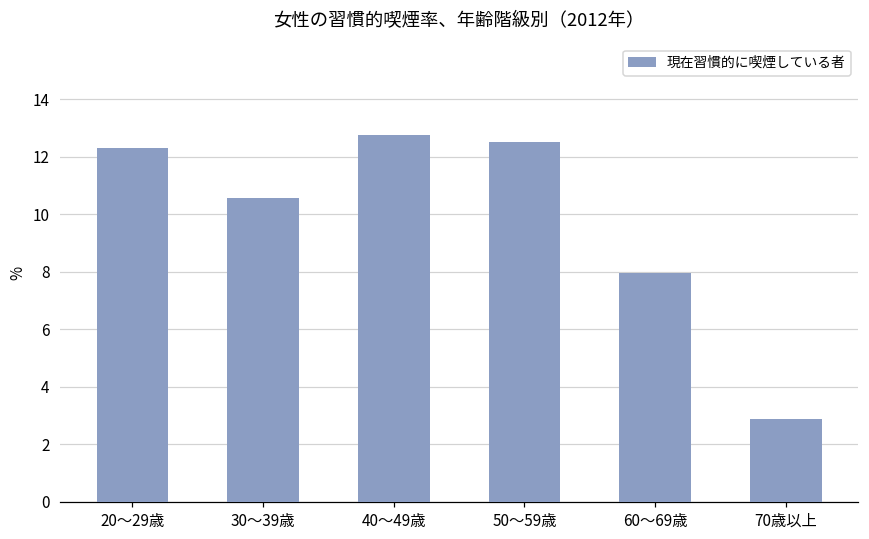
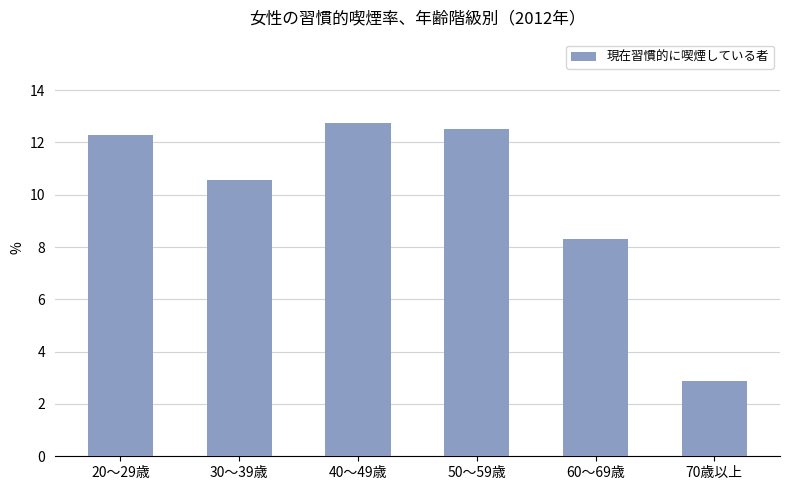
60～69歳: 8.0 -> 8.3
